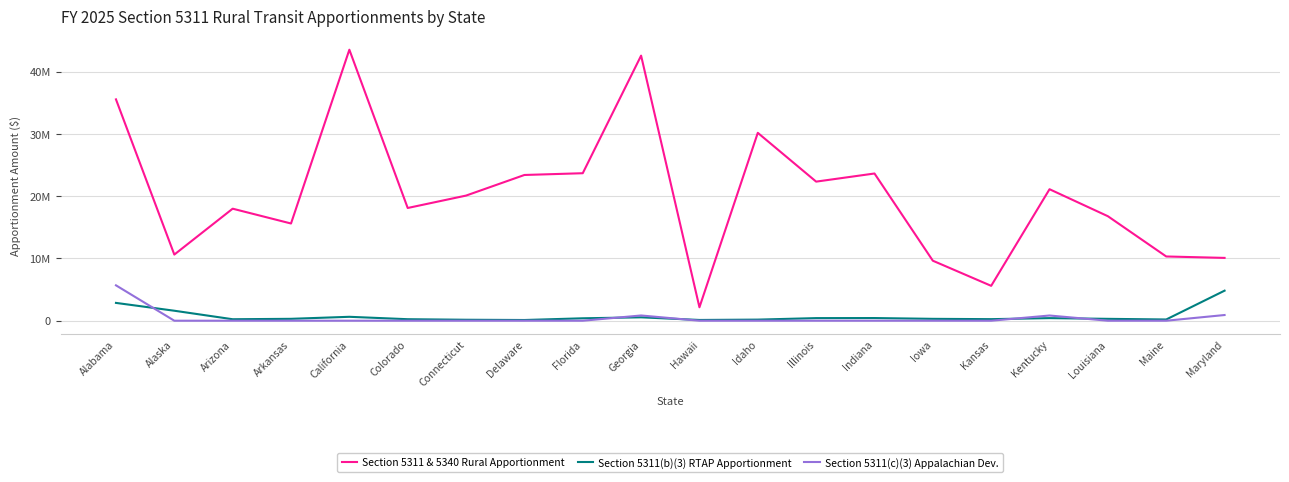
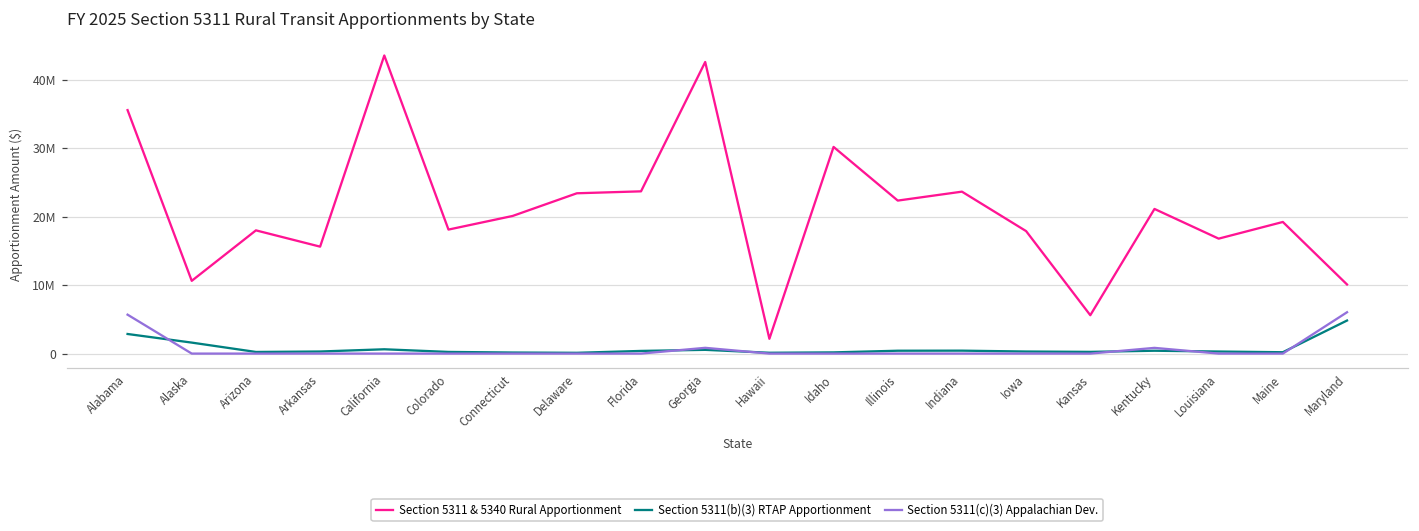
Section 5311 & 5340 Rural Apportionment, Iowa: 10000000 -> 18000000
Section 5311 & 5340 Rural Apportionment, Maine: 10000000 -> 19000000
Section 5311(c)(3) Appalachian Dev., Maryland: 1000000 -> 6000000
